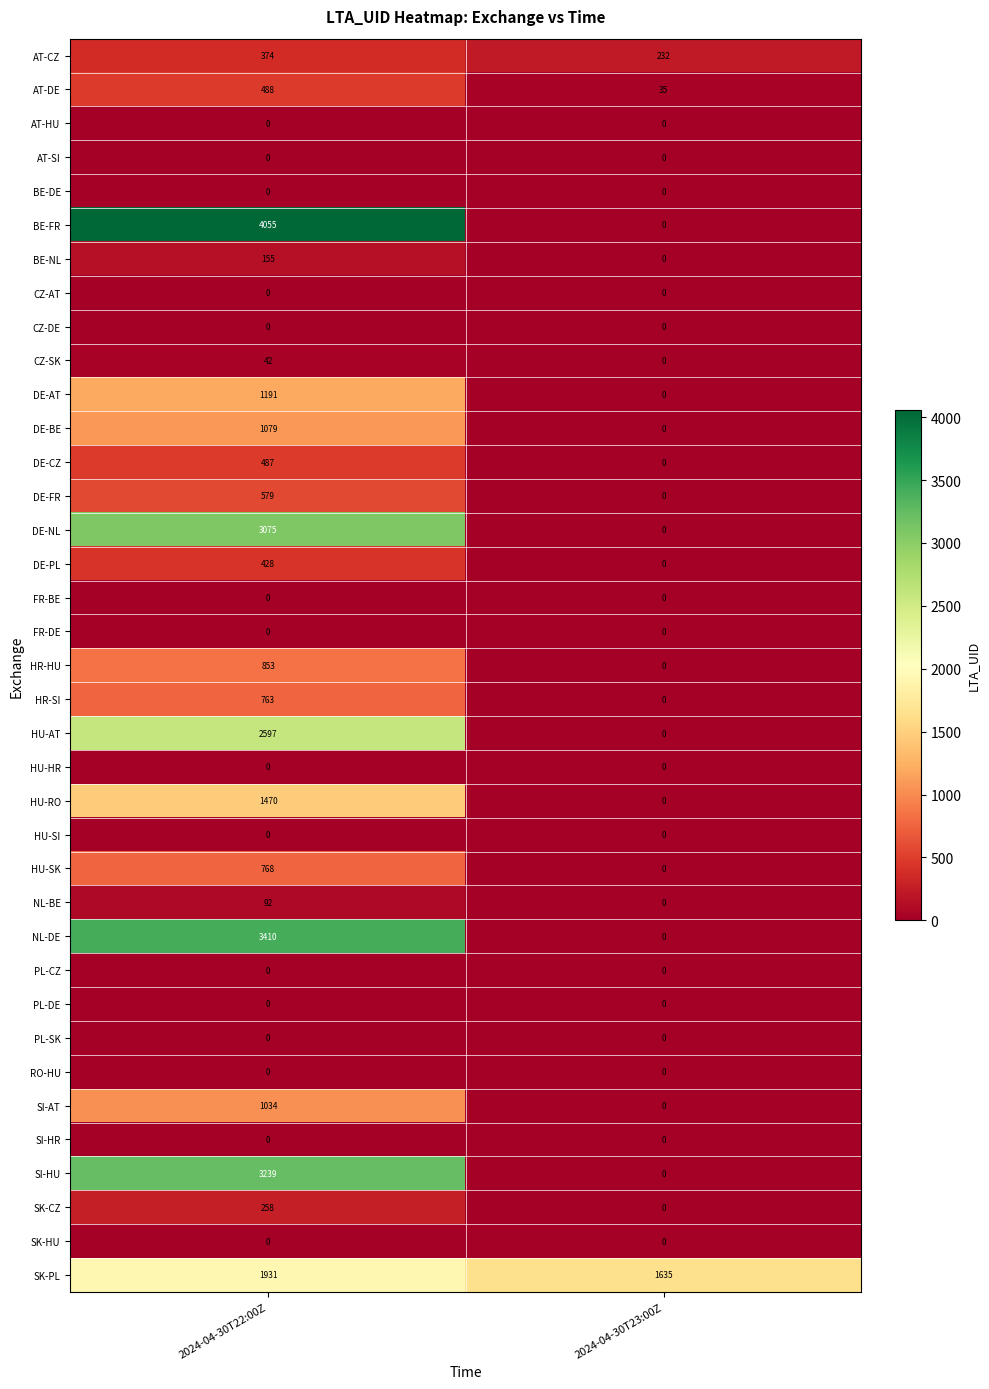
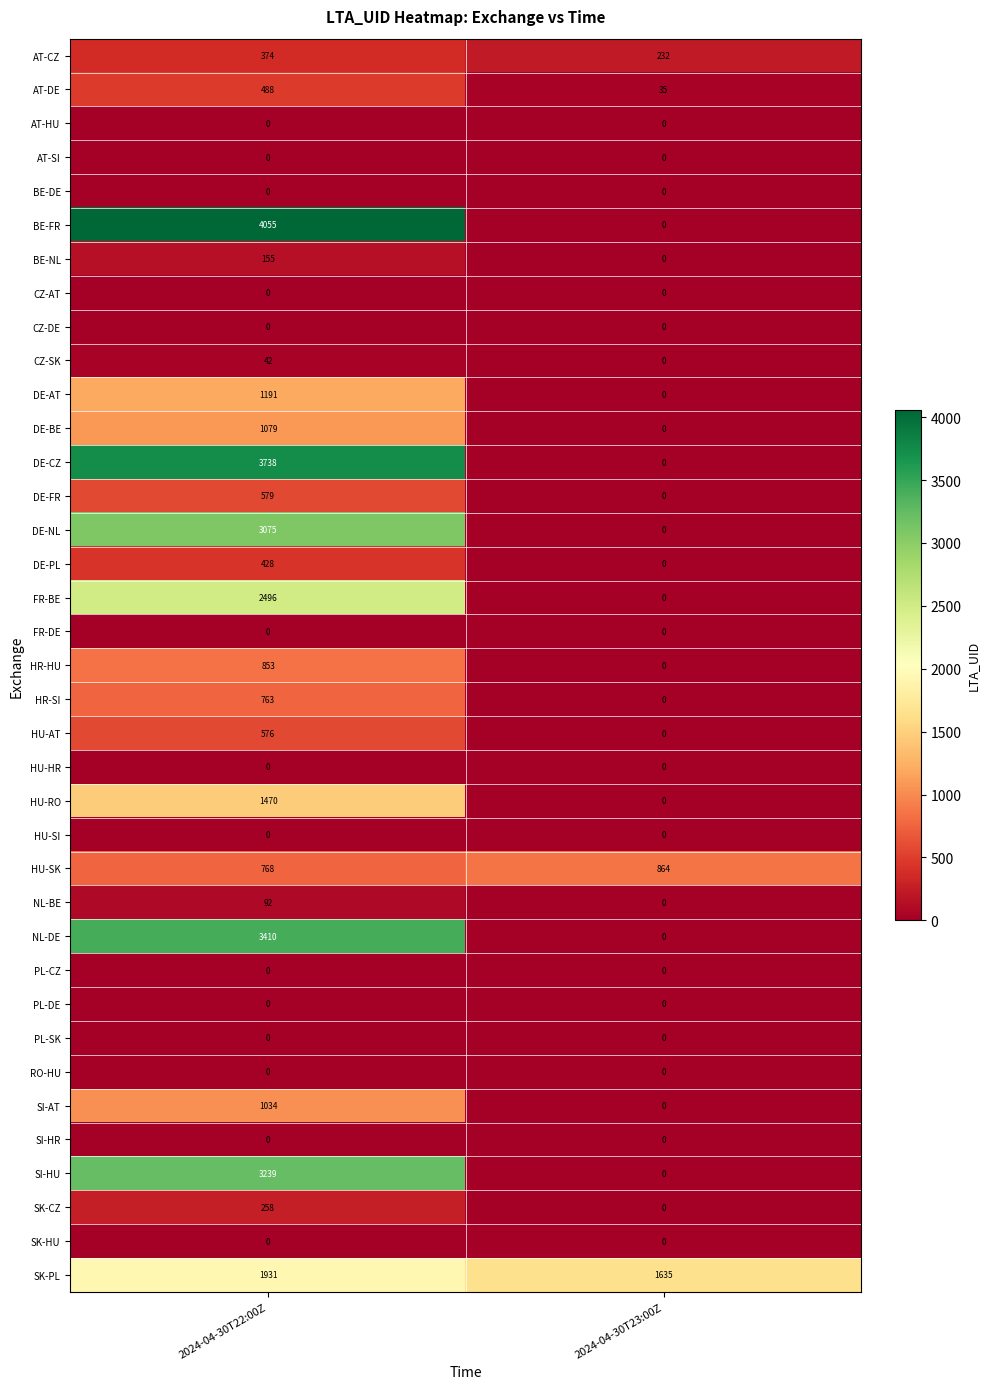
DE-CZ, 2024-04-30T22:00Z: 487 -> 3738
FR-BE, 2024-04-30T22:00Z: 0 -> 2496
HU-AT, 2024-04-30T22:00Z: 2597 -> 576
HU-SK, 2024-04-30T23:00Z: 0 -> 864
